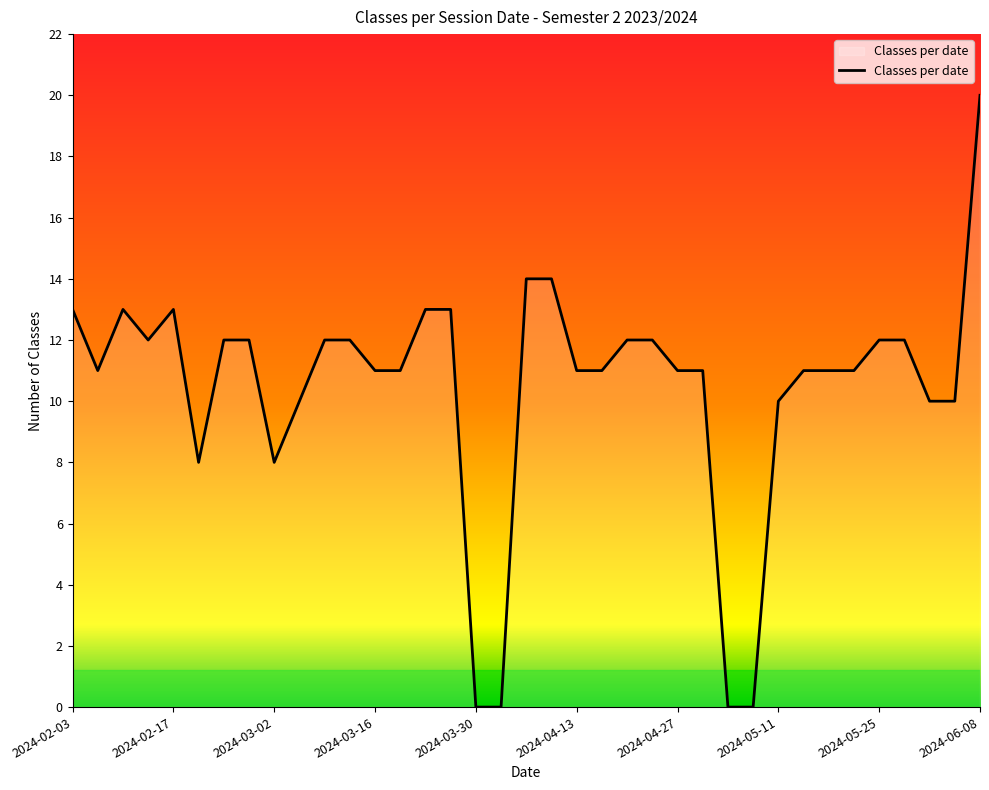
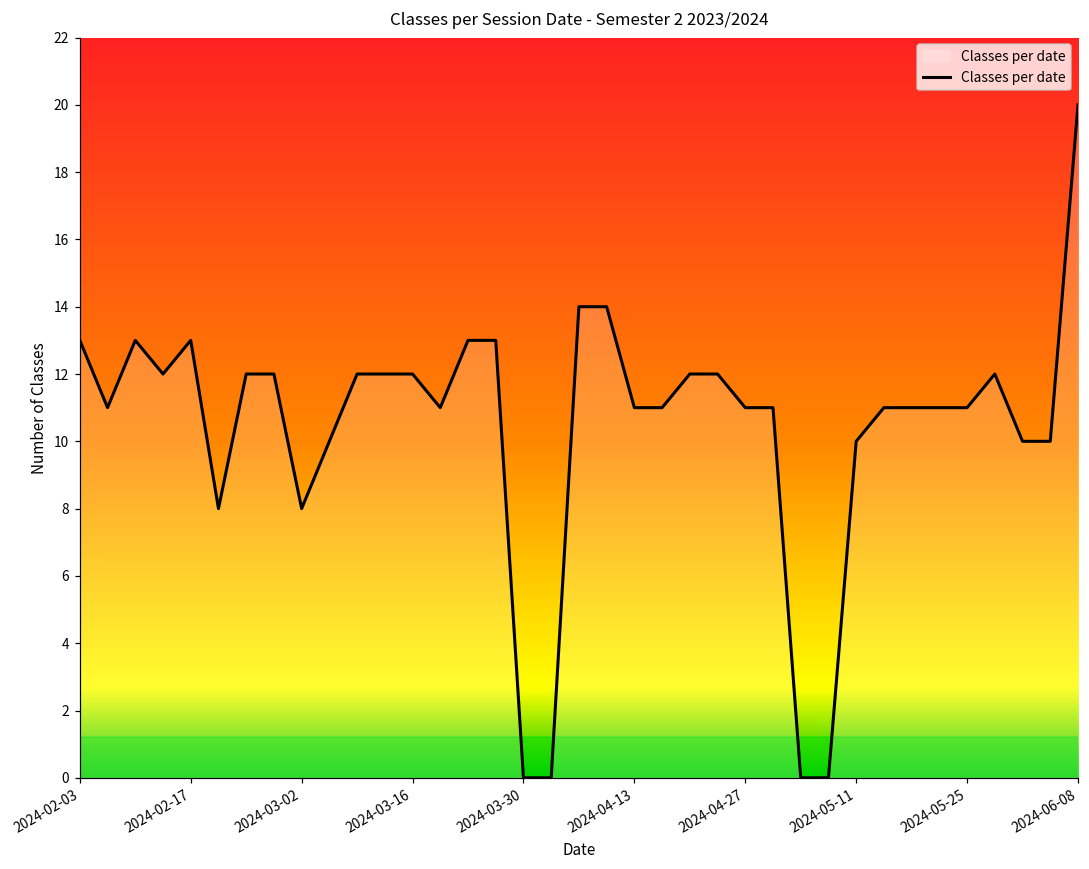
2024-03-16: 11 -> 12
2024-05-25: 12 -> 11
